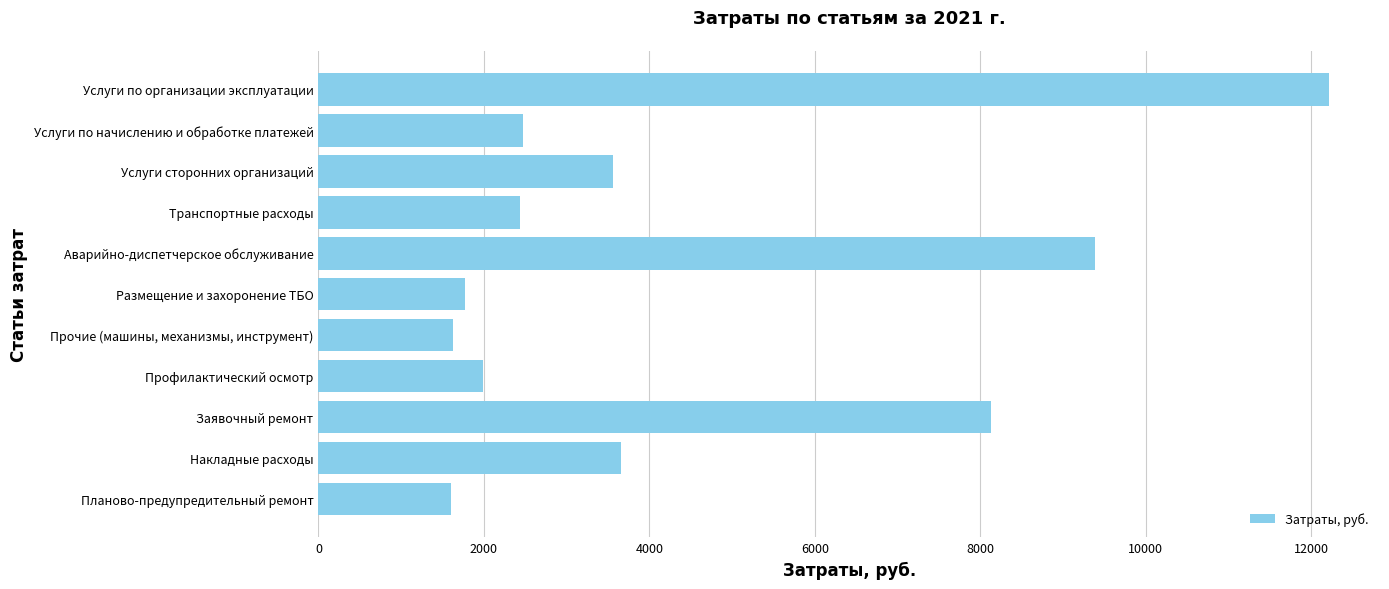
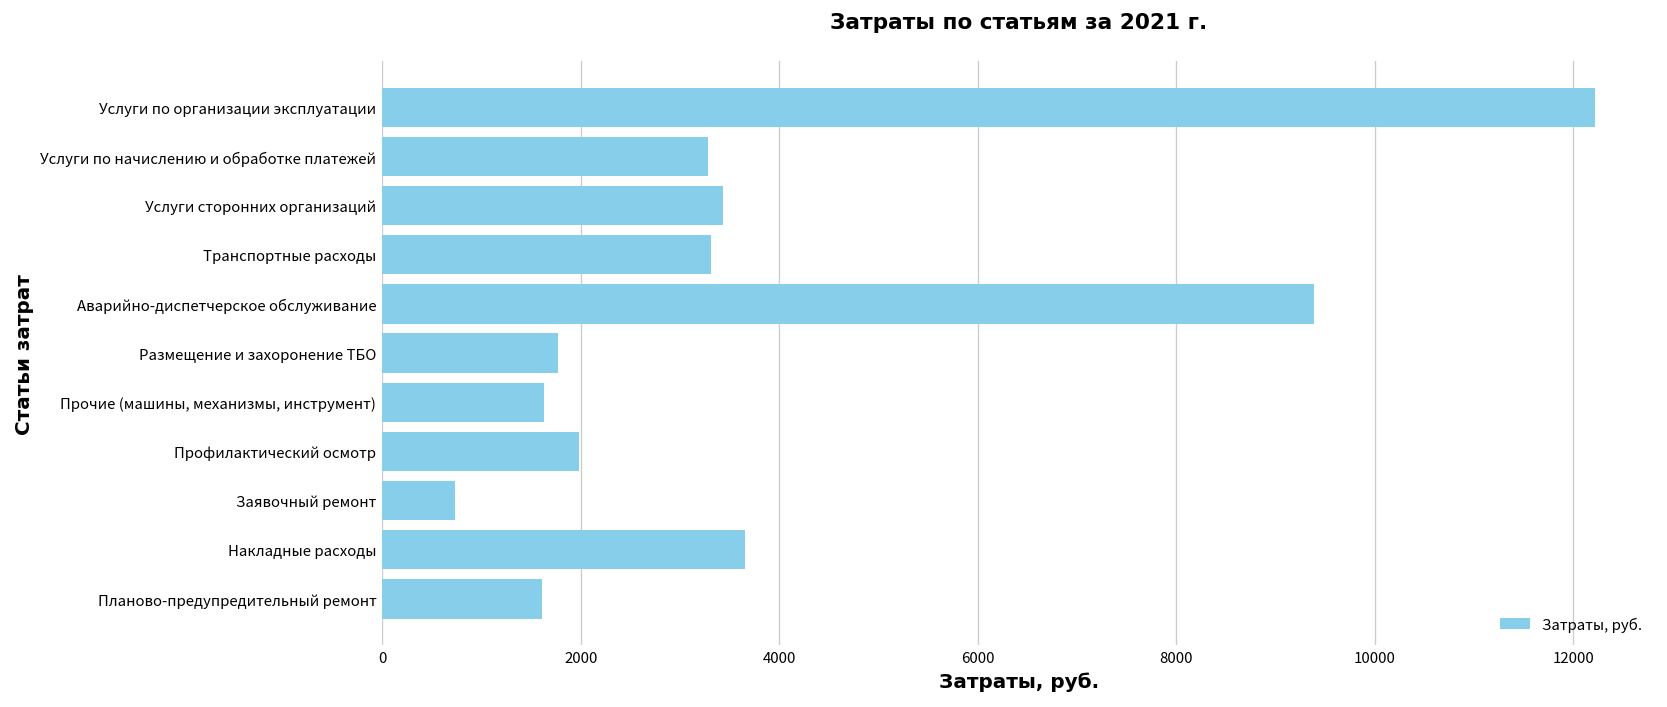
Услуги по начислению и обработке платежей: 2500 -> 3300
Услуги сторонних организаций: 3600 -> 3400
Транспортные расходы: 2400 -> 3300
Заявочный ремонт: 8100 -> 700
